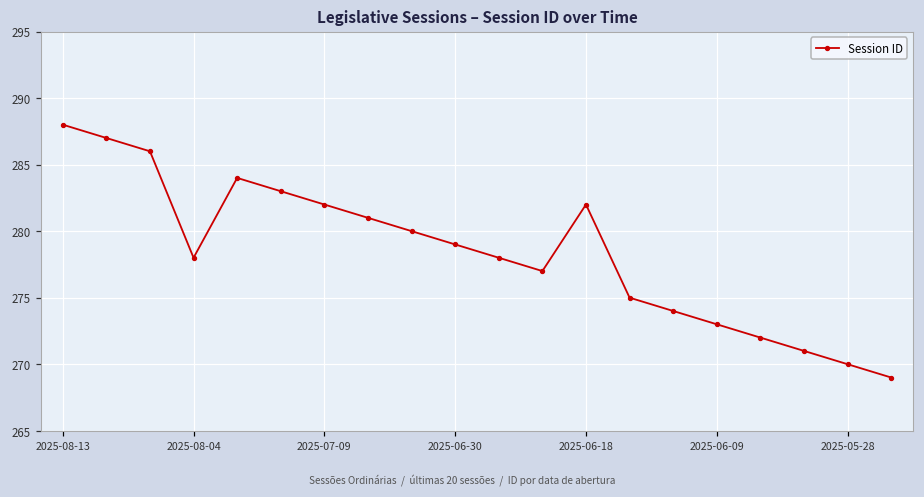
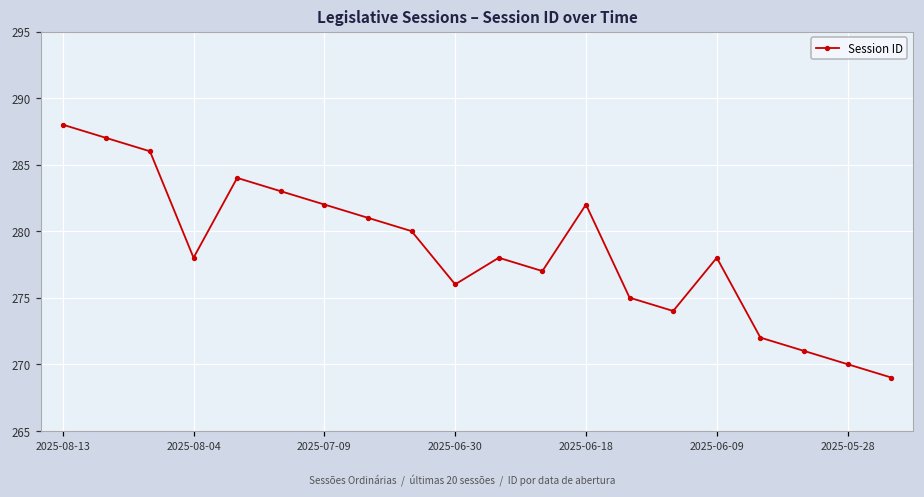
2025-06-30: 279 -> 276
2025-06-09: 273 -> 278
